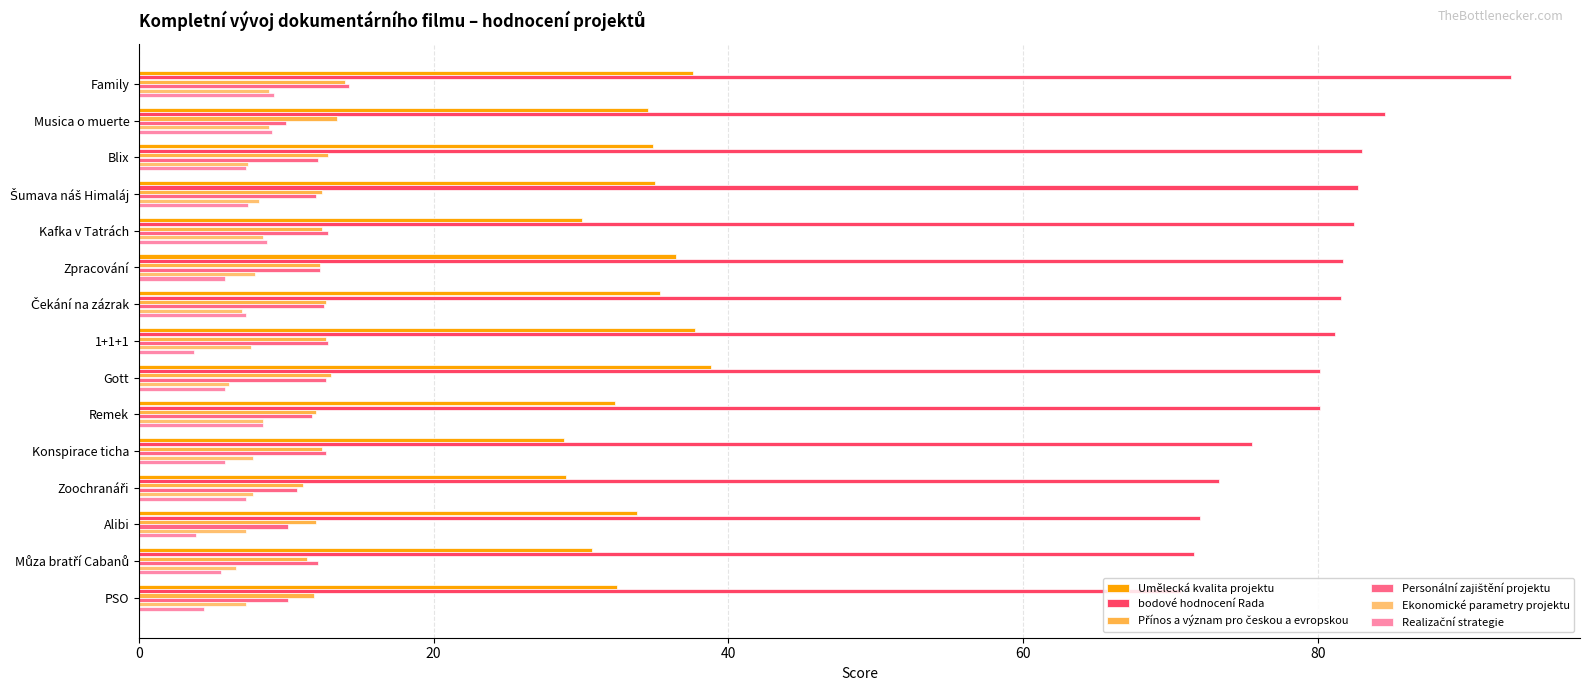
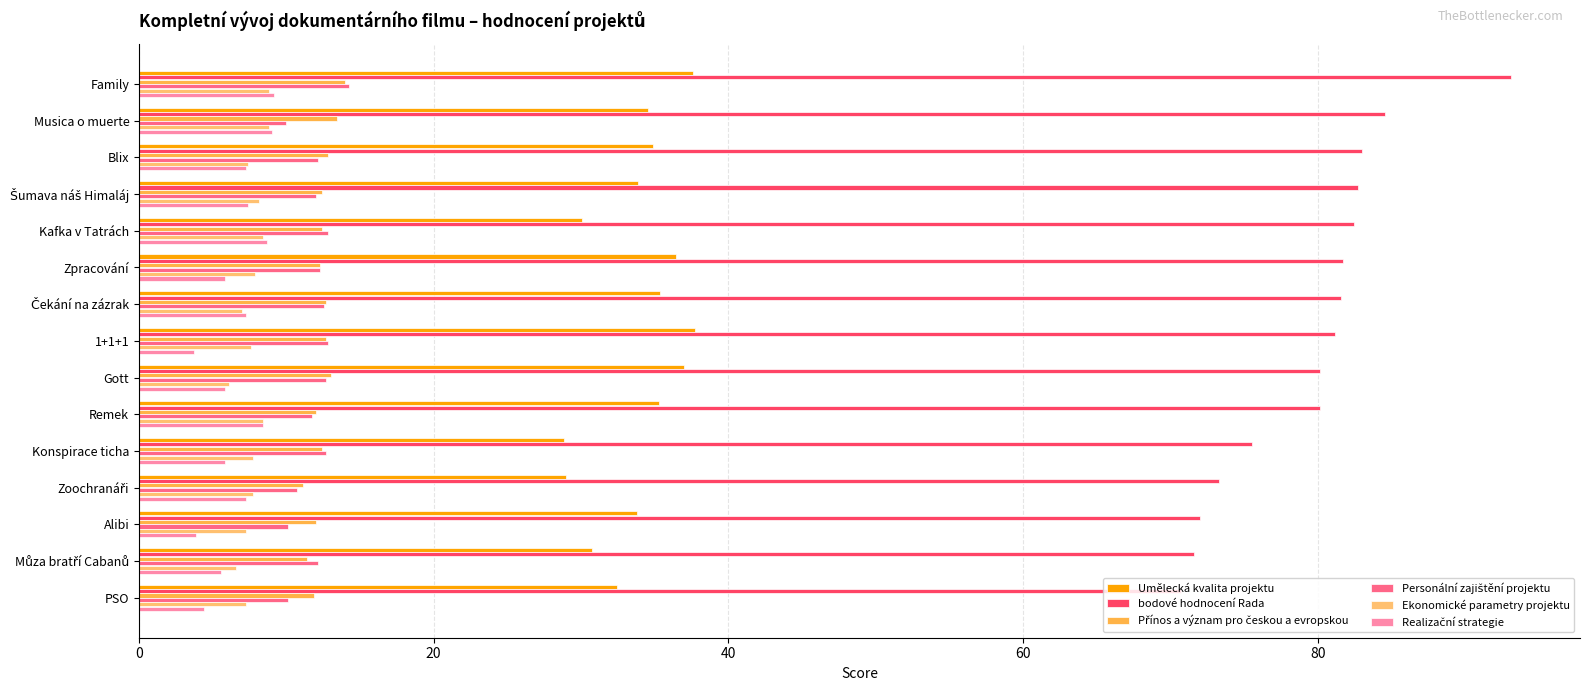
Umělecká kvalita projektu, Šumava náš Himaláj: 35.0 -> 33.9
Umělecká kvalita projektu, Gott: 38.8 -> 37.0
Umělecká kvalita projektu, Remek: 32.3 -> 35.3
